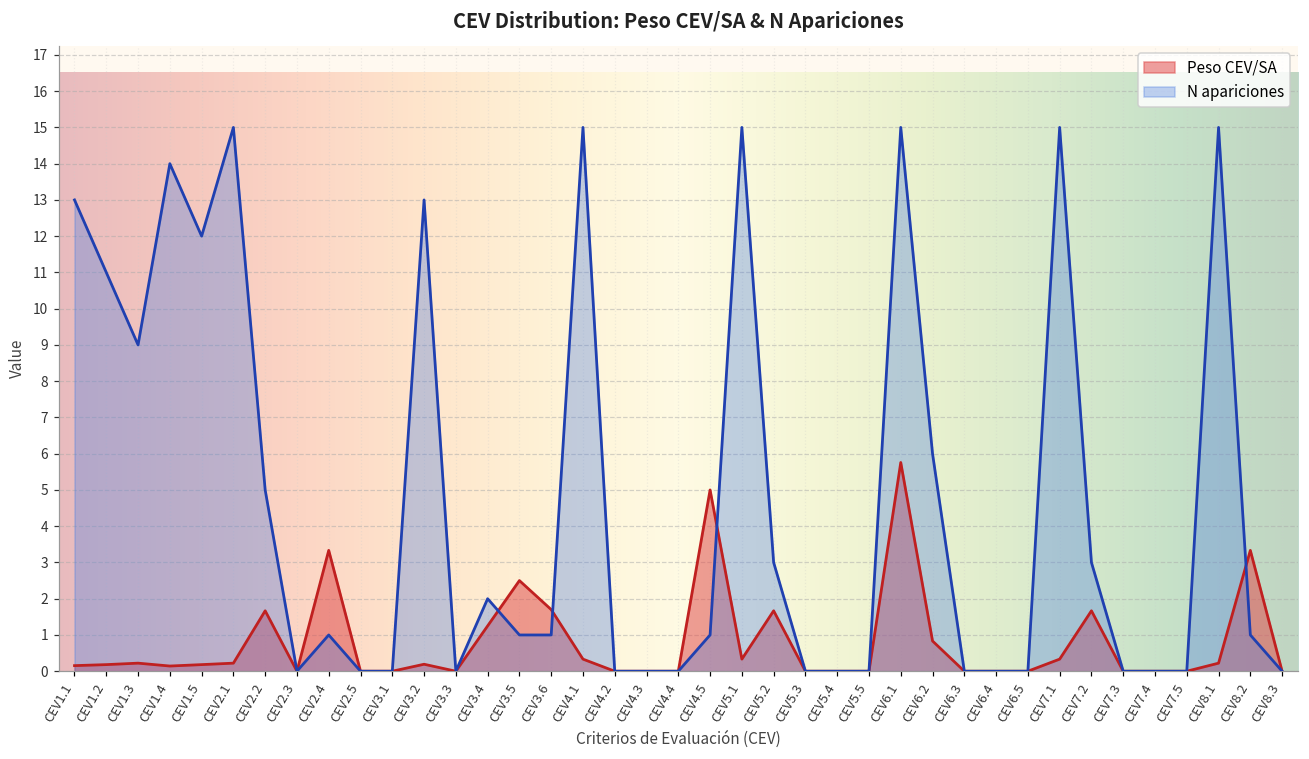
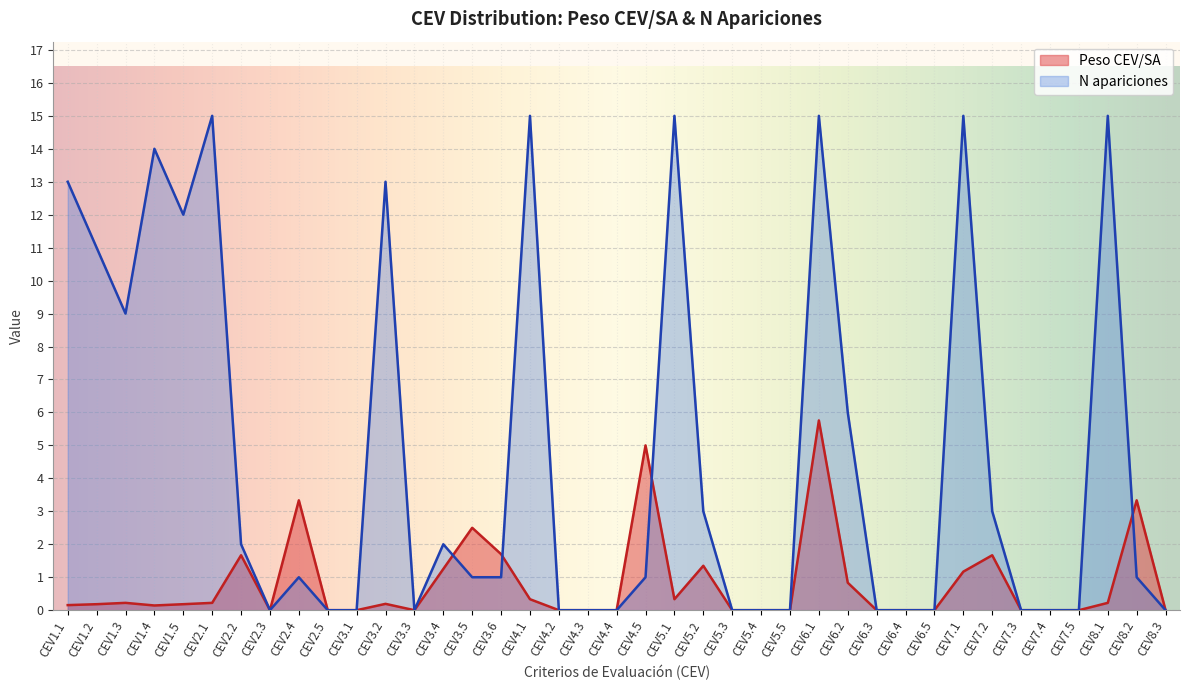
N apariciones, CEV2.2: 5 -> 2
Peso CEV/SA, CEV5.2: 1.7 -> 1.3
Peso CEV/SA, CEV7.1: 0.3 -> 1.2
